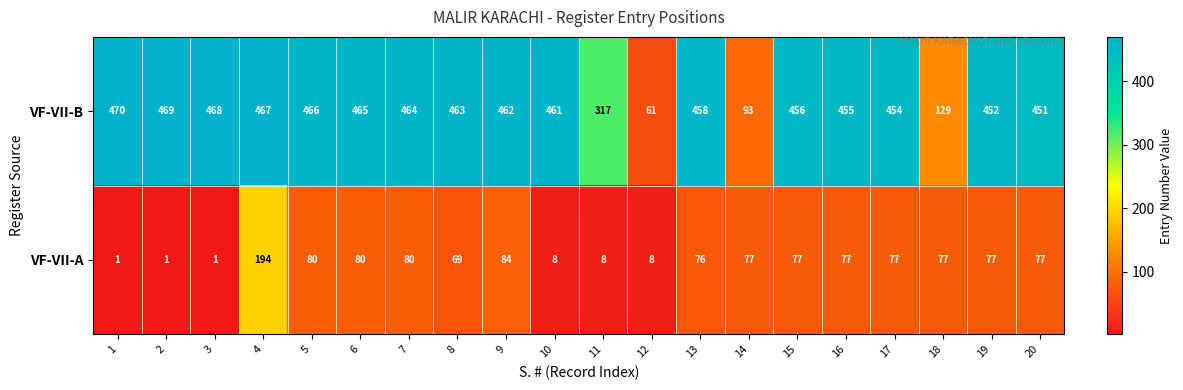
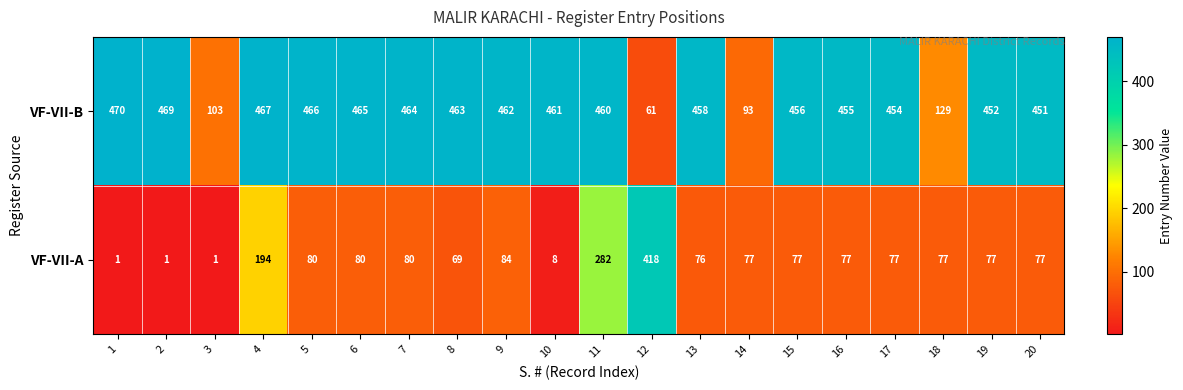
VF-VII-B, 3: 468 -> 103
VF-VII-B, 11: 317 -> 460
VF-VII-A, 11: 8 -> 282
VF-VII-A, 12: 8 -> 418
